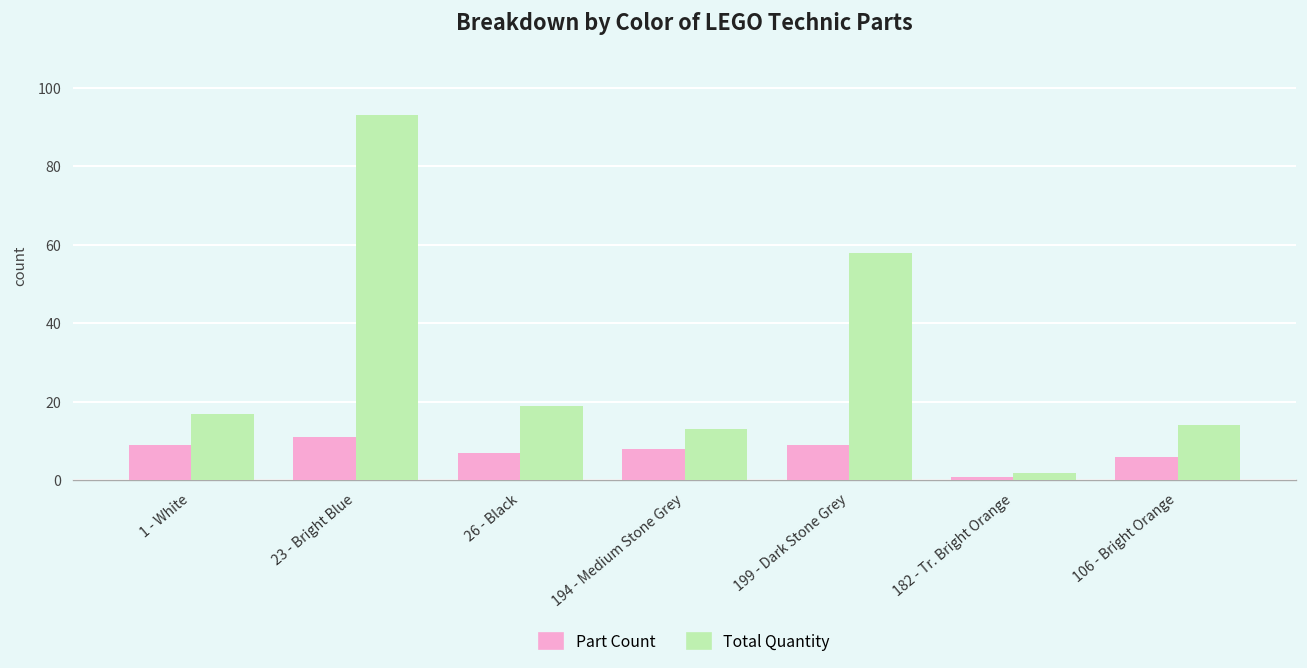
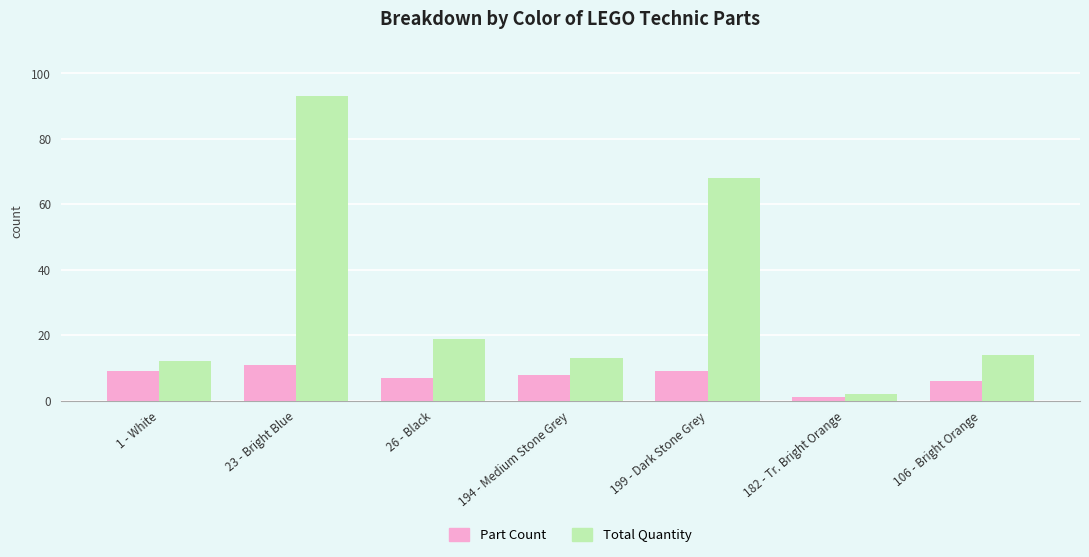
Total Quantity, 1 - White: 17 -> 12
Total Quantity, 199 - Dark Stone Grey: 58 -> 68
